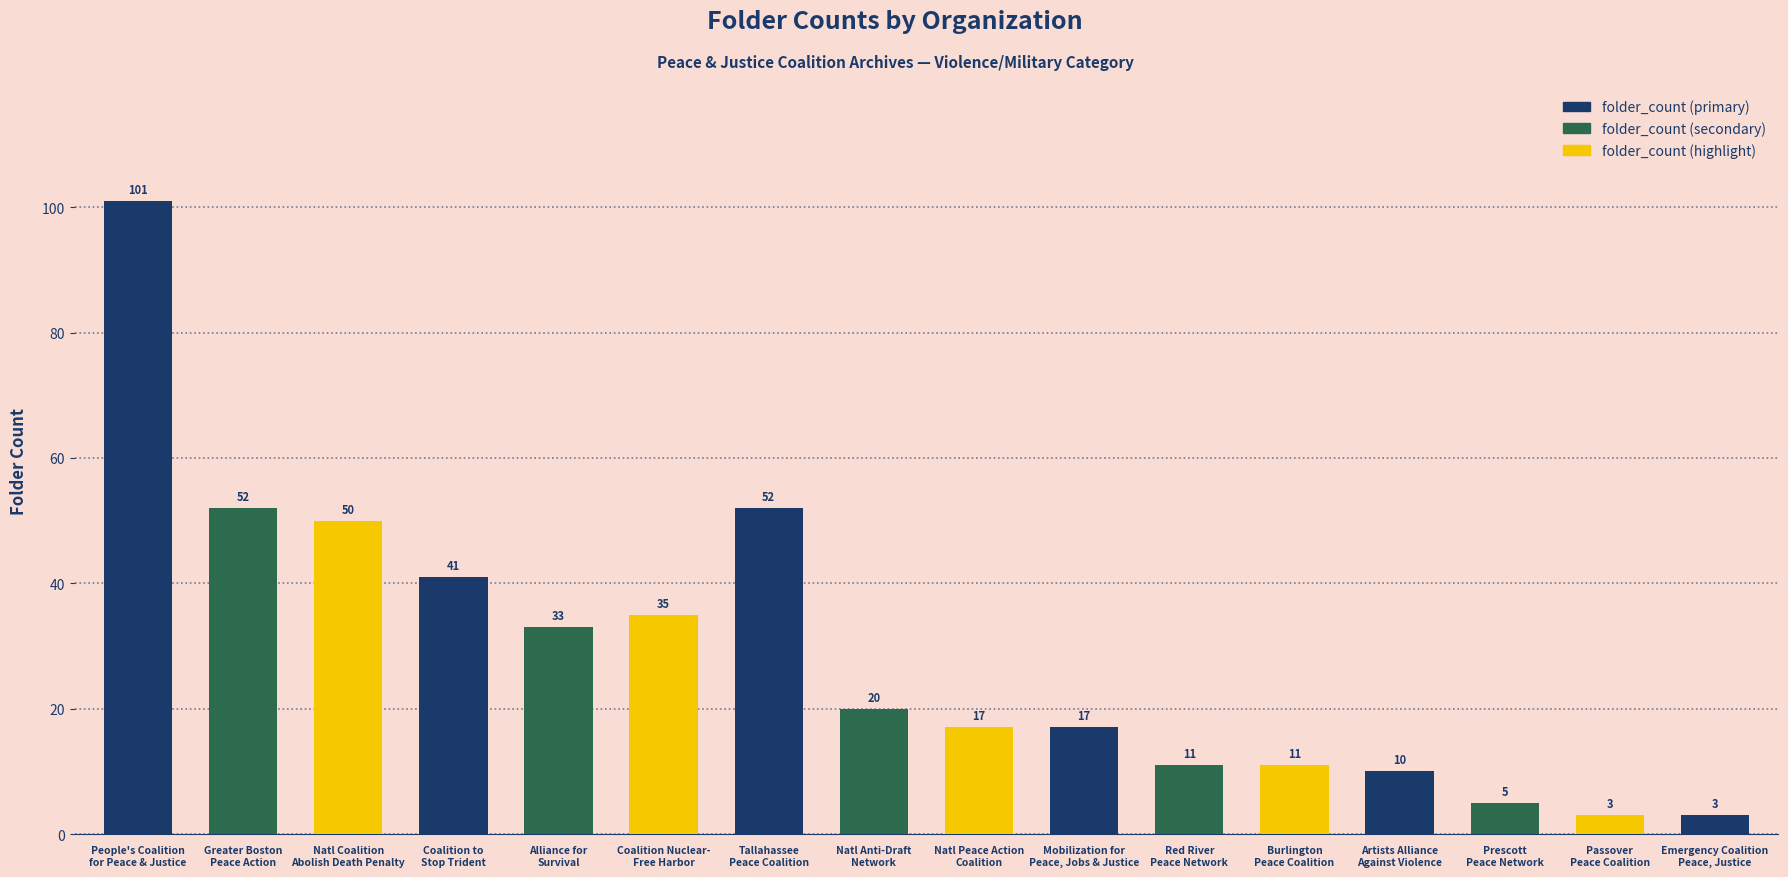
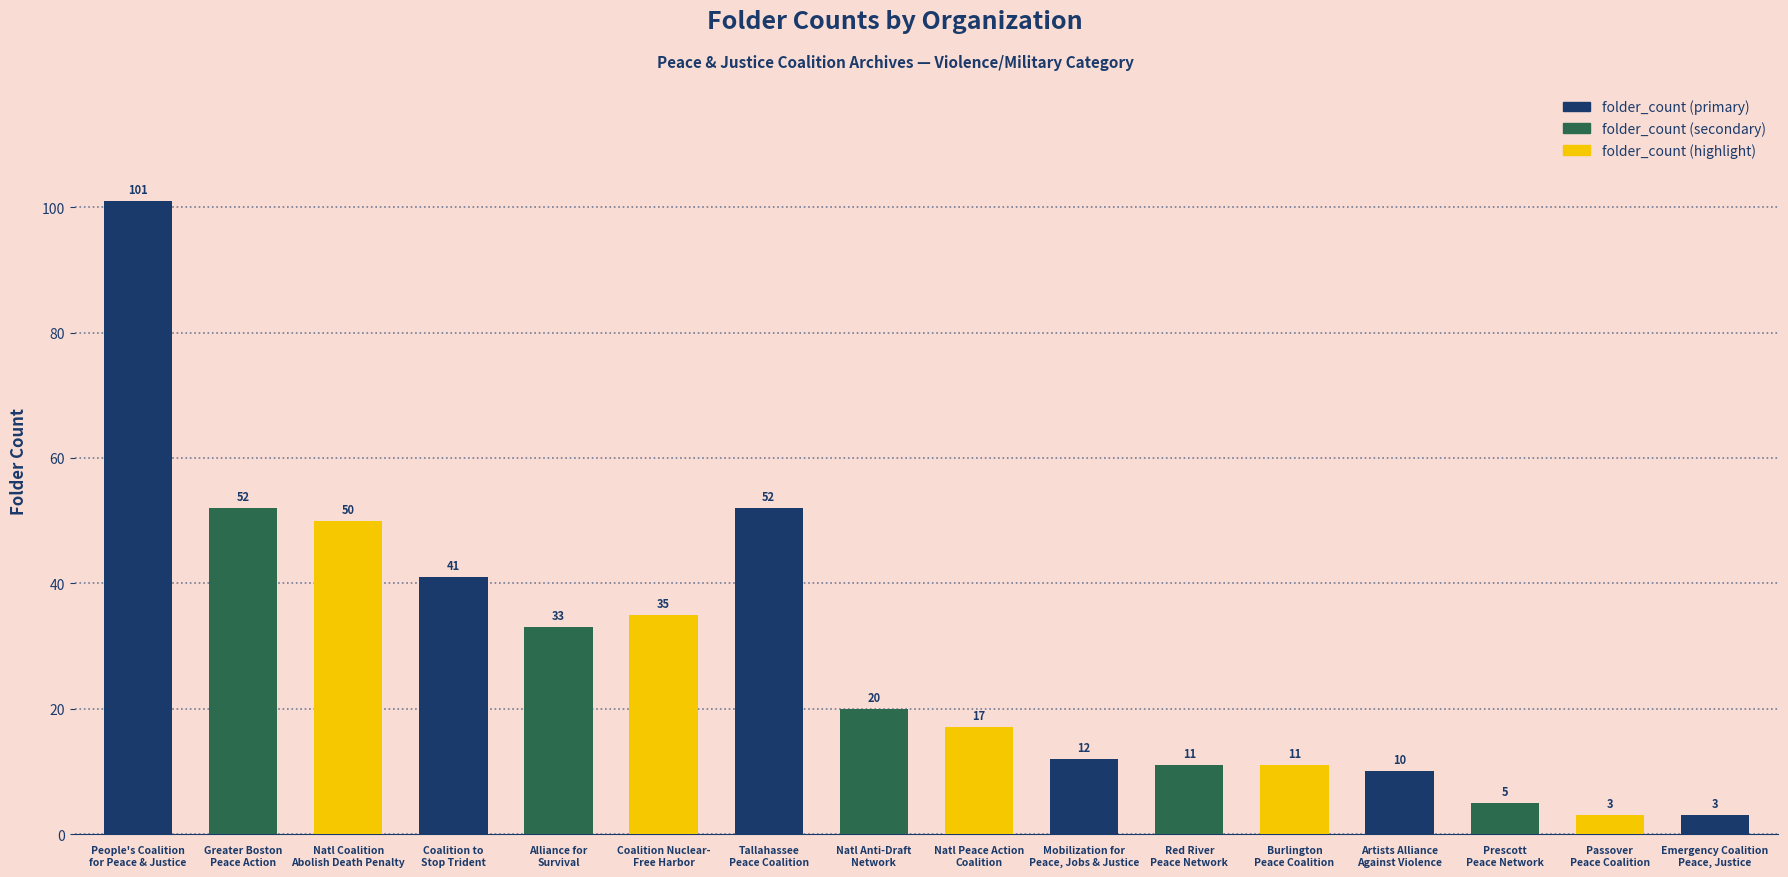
Mobilization for Peace, Jobs & Justice: 17 -> 12
